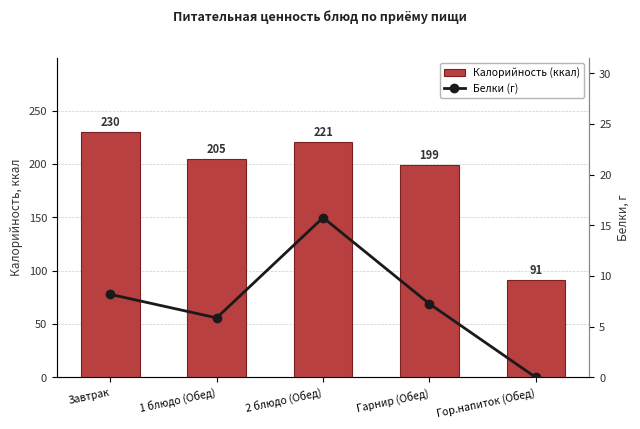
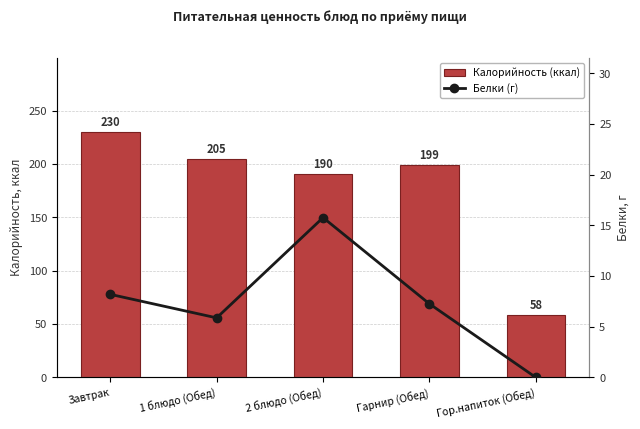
Калорийность (ккал), 2 блюдо (Обед): 221 -> 190
Калорийность (ккал), Гор.напиток (Обед): 91 -> 58
